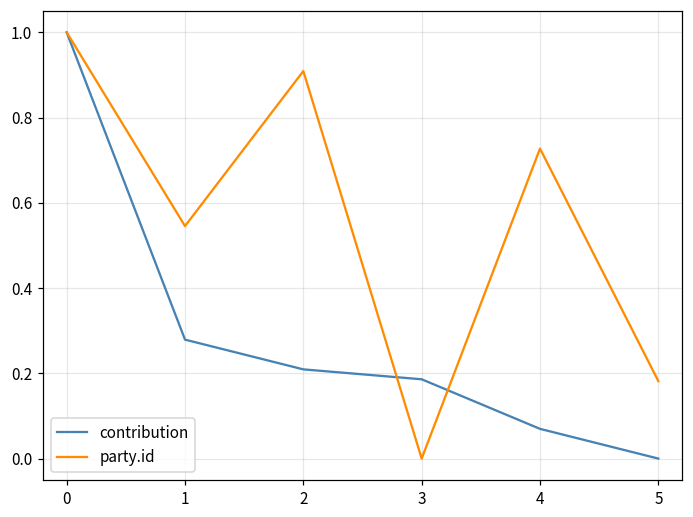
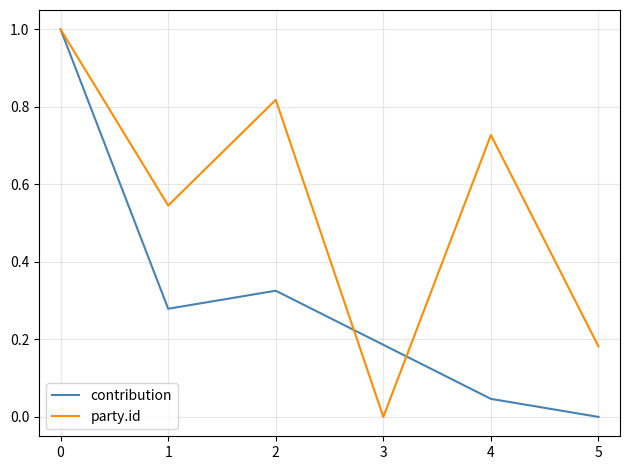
contribution, 2: 0.21 -> 0.33
party.id, 2: 0.91 -> 0.82
contribution, 4: 0.07 -> 0.05
